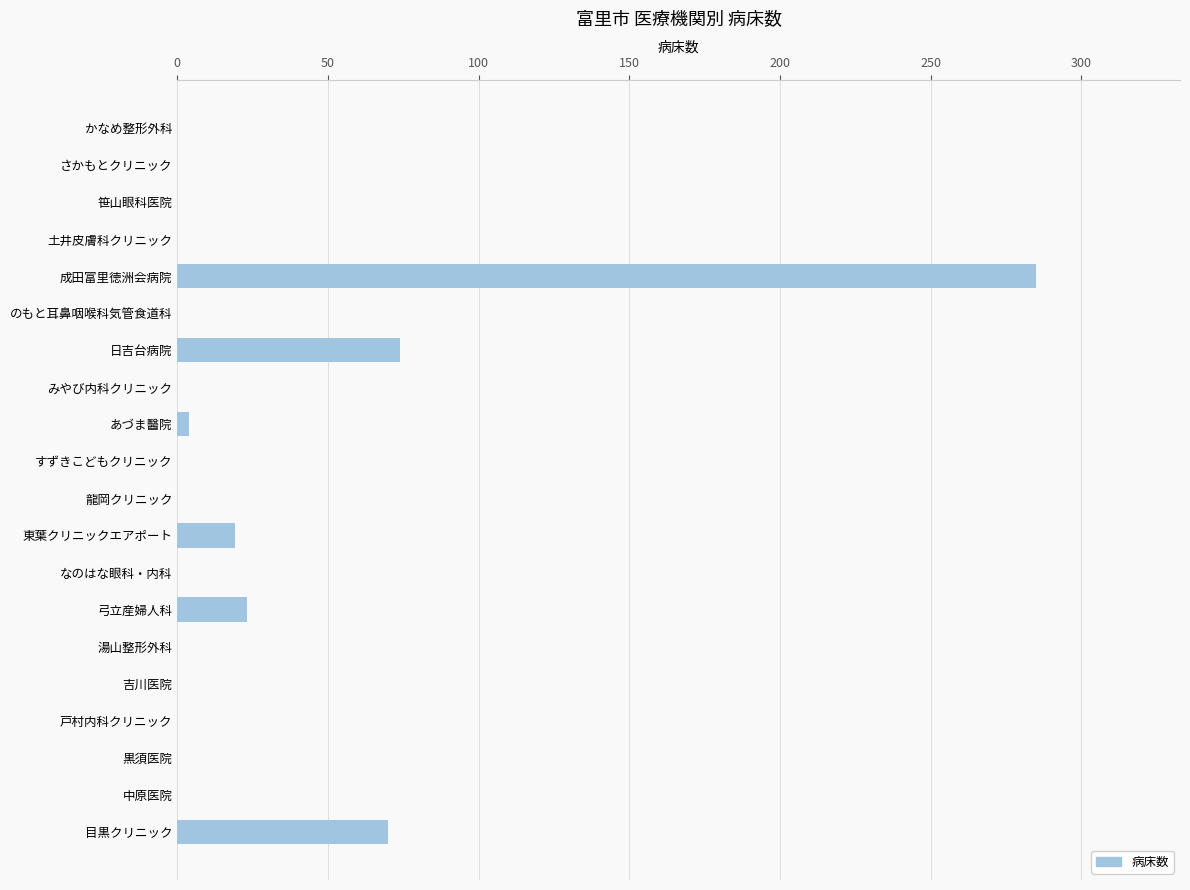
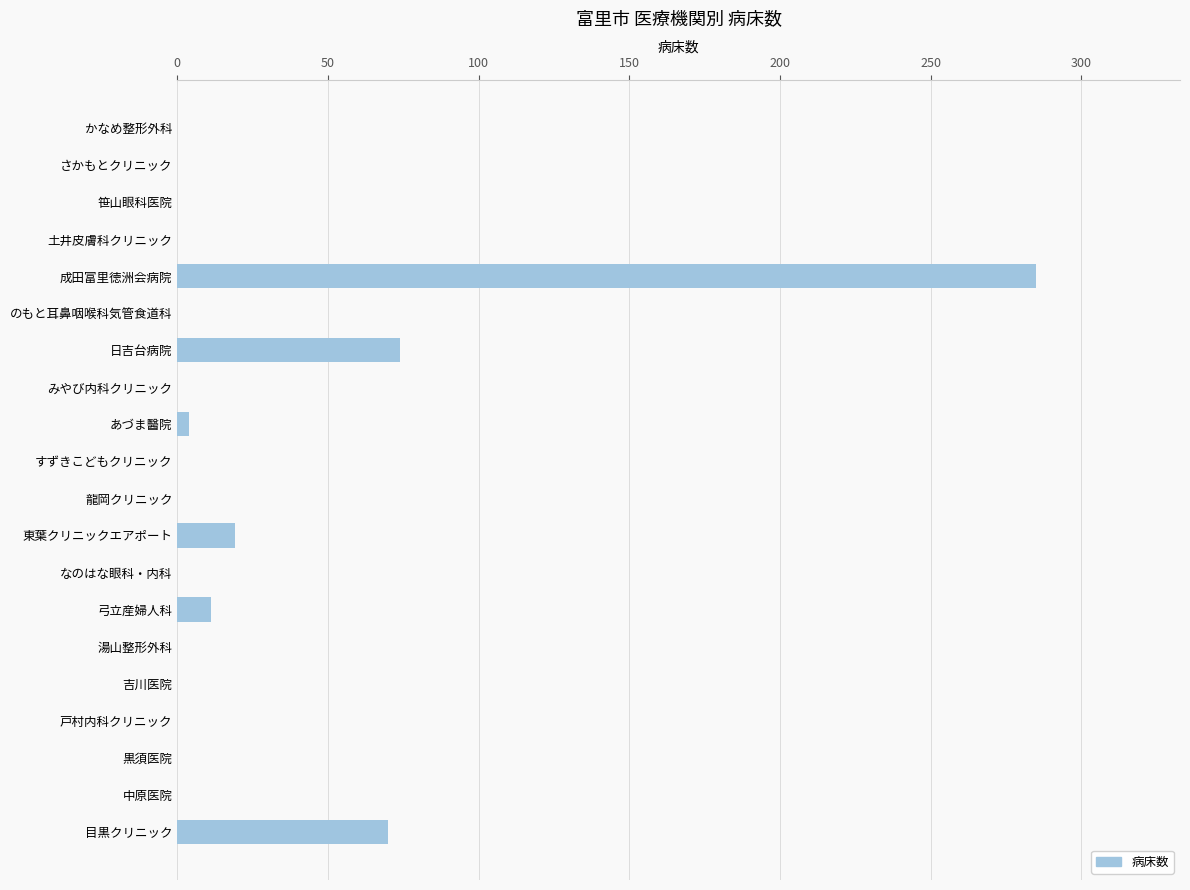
弓立産婦人科: 23 -> 11
